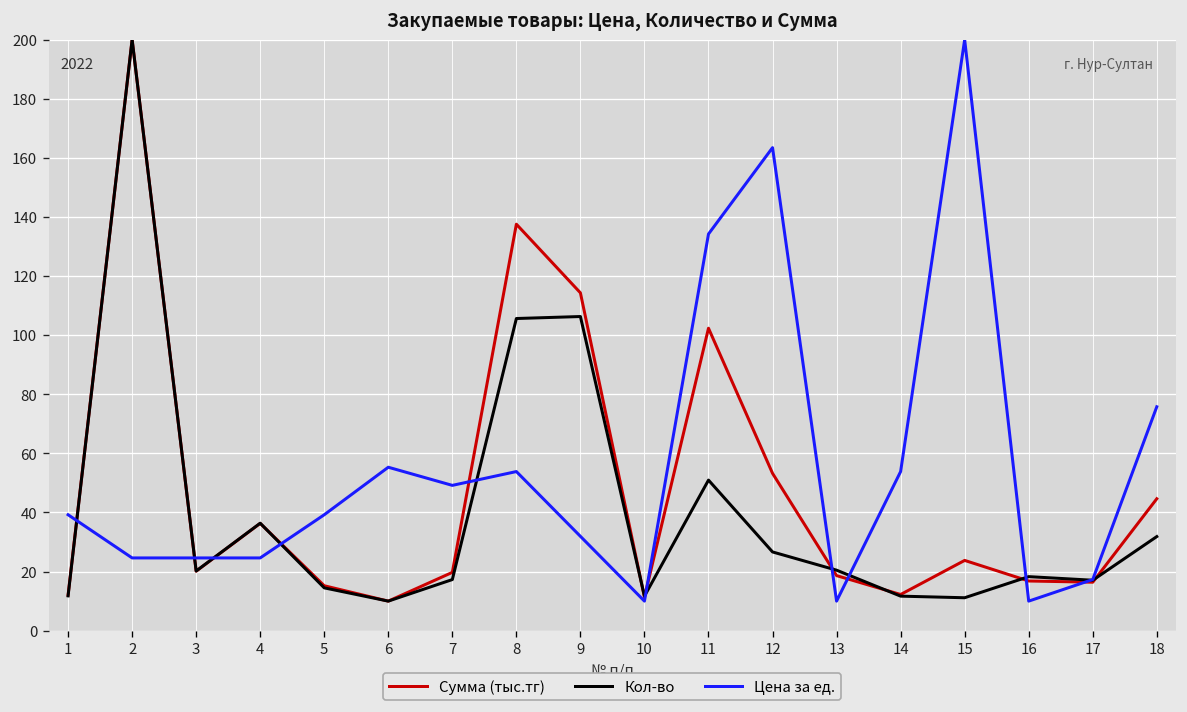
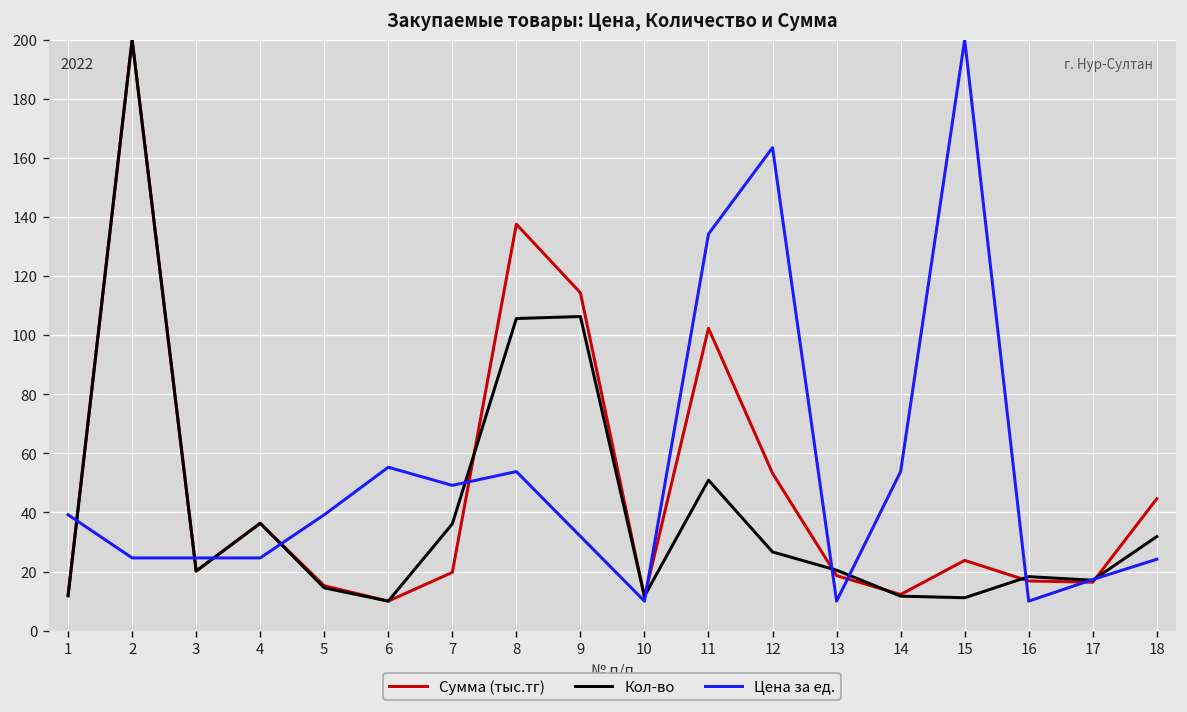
Кол-во, 7: 17 -> 36
Цена за ед., 18: 76 -> 24
